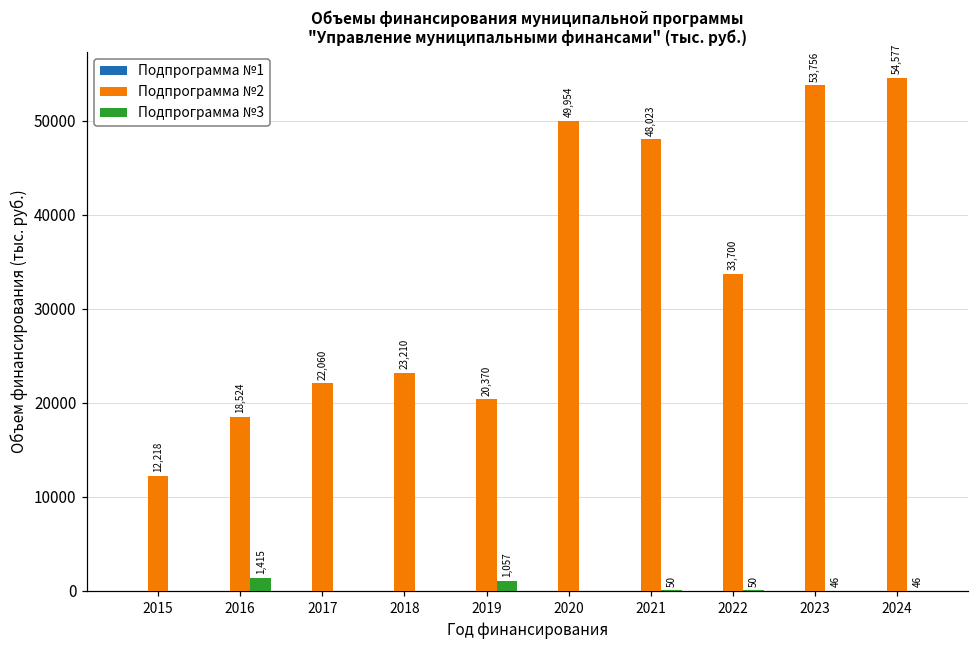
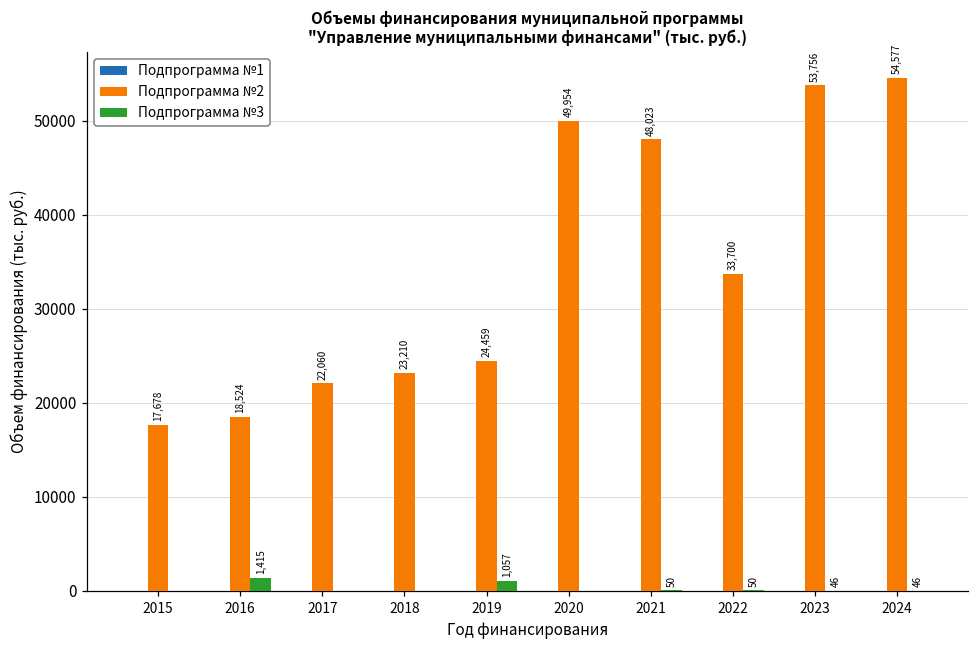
Подпрограмма №2, 2015: 12,218 -> 17,678
Подпрограмма №2, 2019: 20,370 -> 24,459
